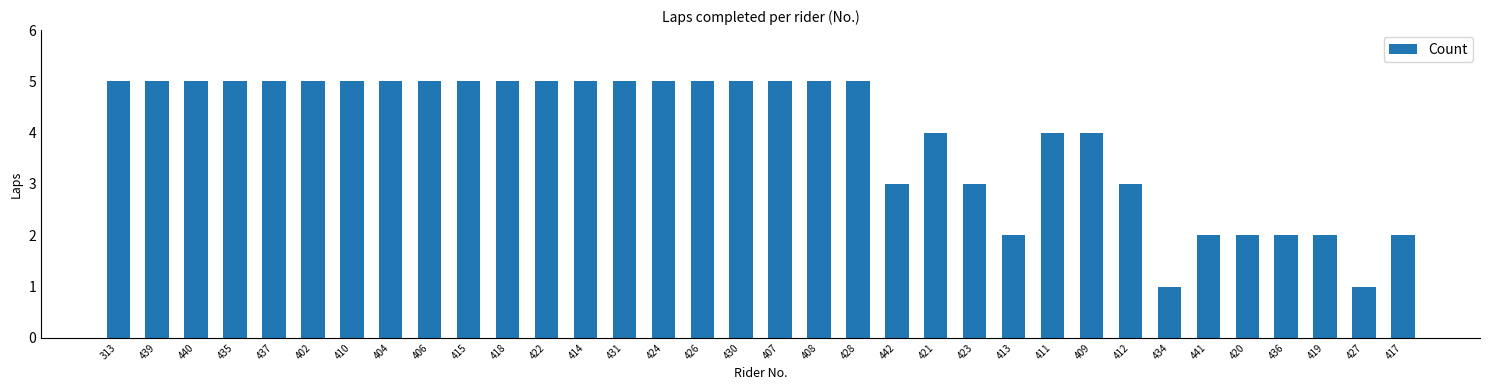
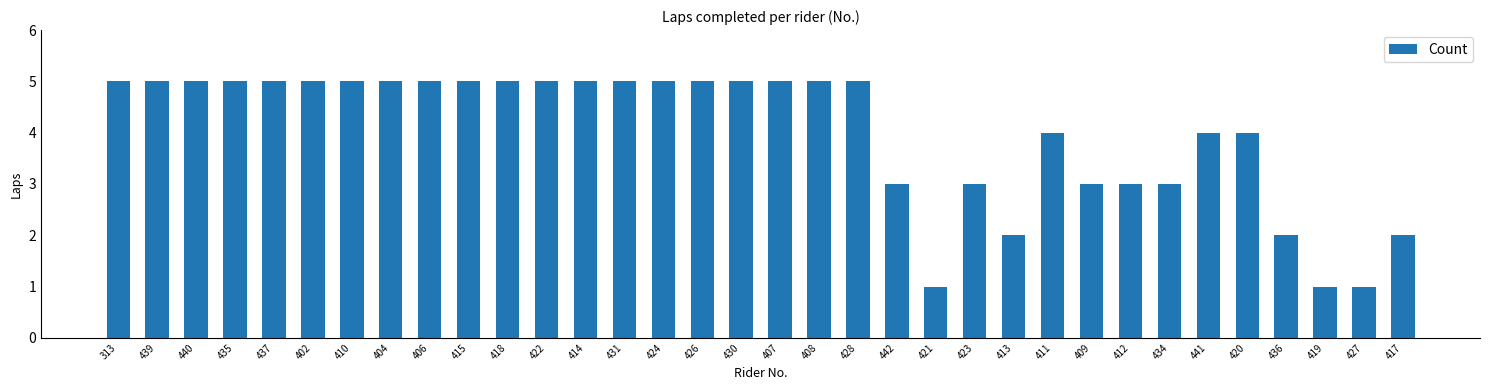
421: 4 -> 1
409: 4 -> 3
434: 1 -> 3
441: 2 -> 4
420: 2 -> 4
419: 2 -> 1
